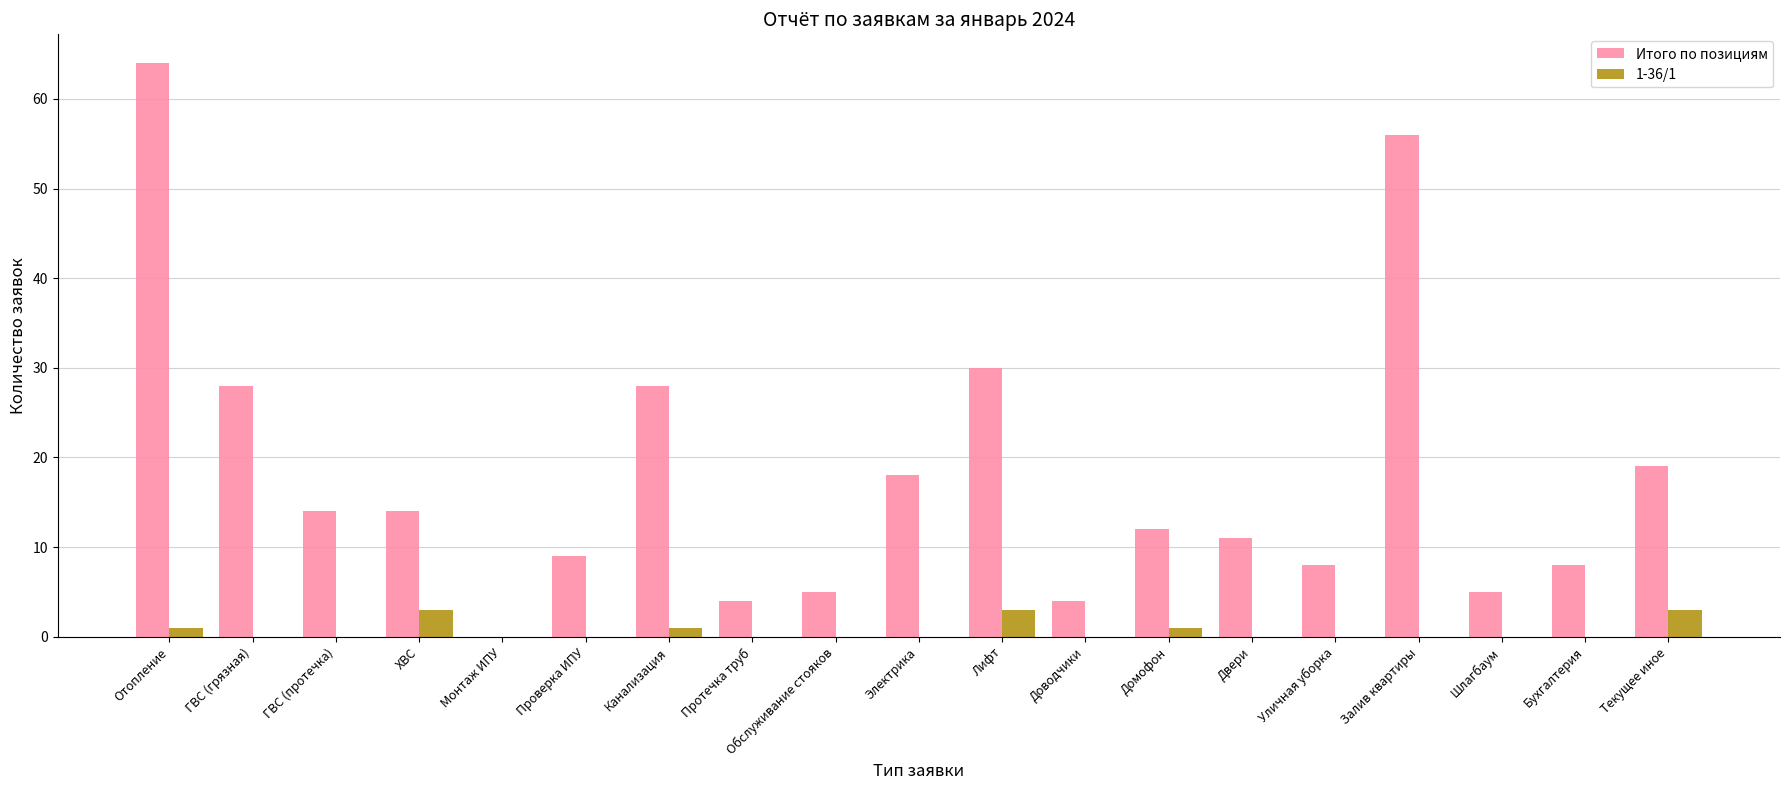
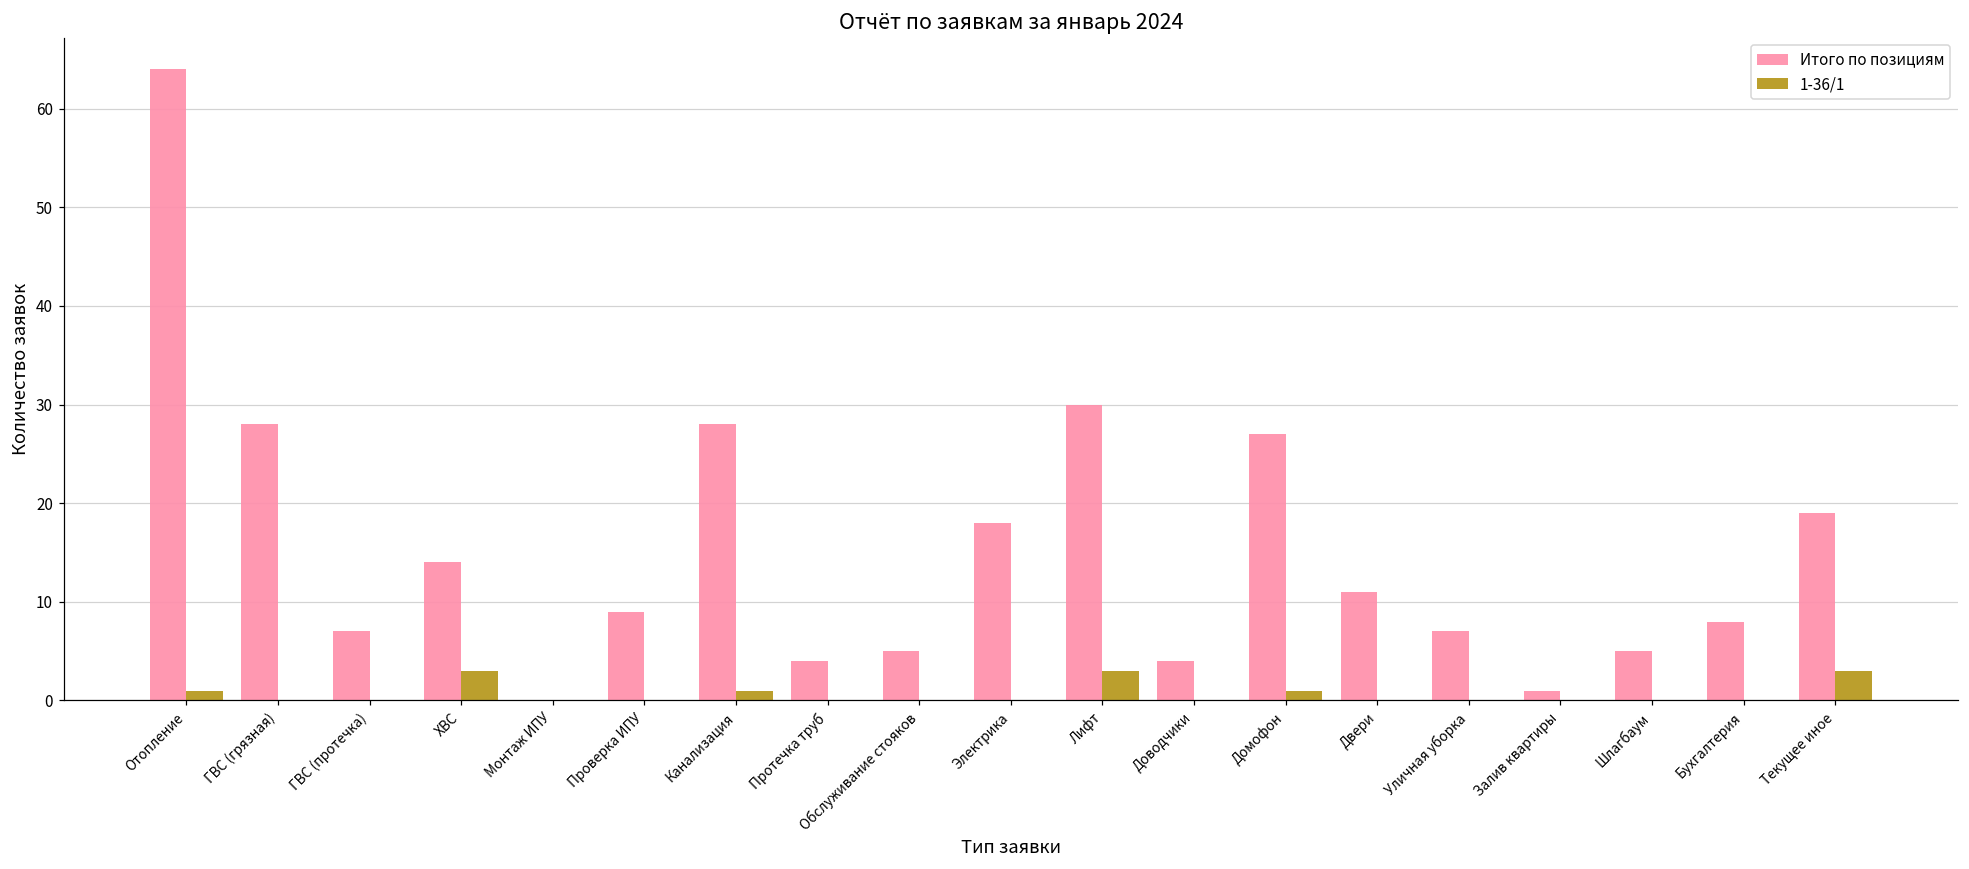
Итого по позициям, ГВС (протечка): 14 -> 7
Итого по позициям, Домофон: 12 -> 27
Итого по позициям, Уличная уборка: 8 -> 7
Итого по позициям, Залив квартиры: 56 -> 1
